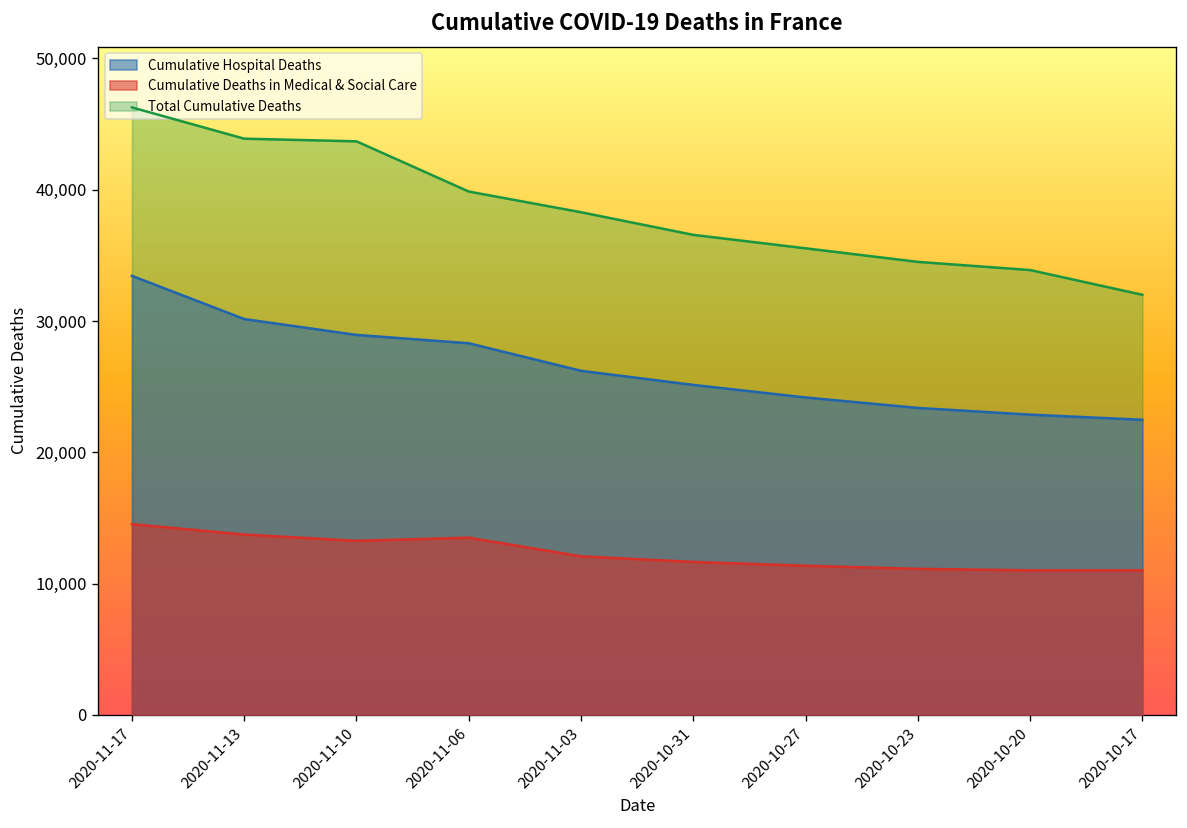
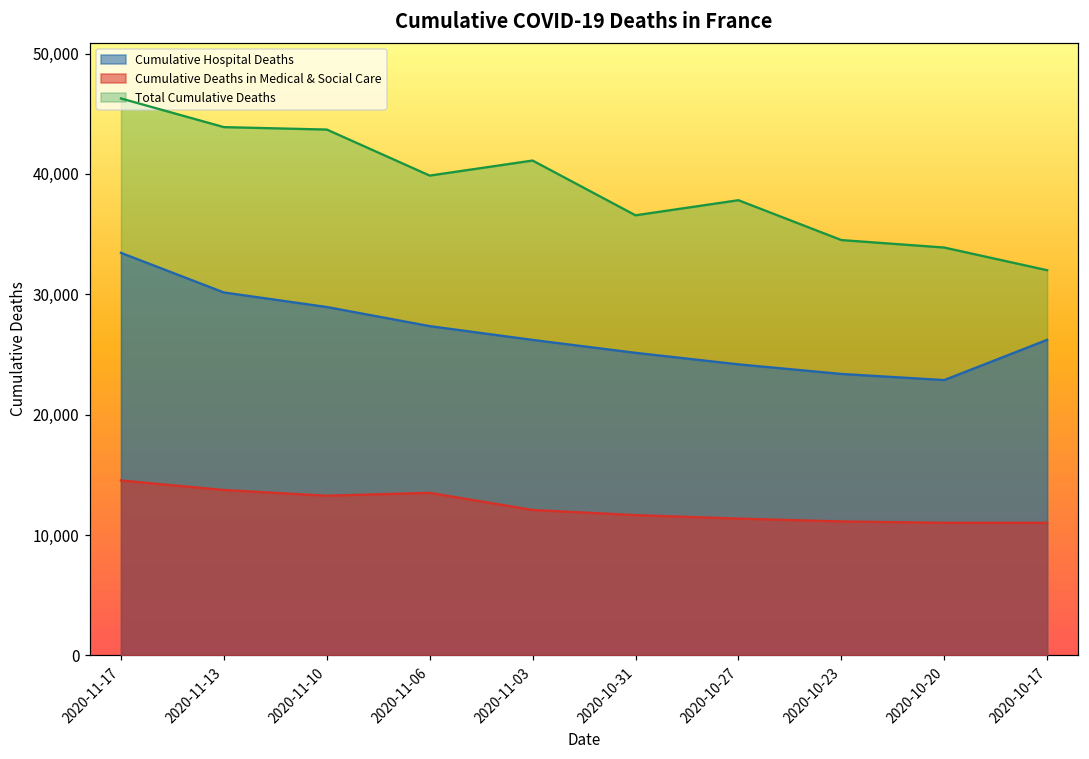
Cumulative Hospital Deaths, 2020-11-06: 28,300 -> 27,400
Total Cumulative Deaths, 2020-11-03: 38,300 -> 41,100
Total Cumulative Deaths, 2020-10-27: 35,500 -> 37,800
Cumulative Hospital Deaths, 2020-10-17: 22,500 -> 26,200
